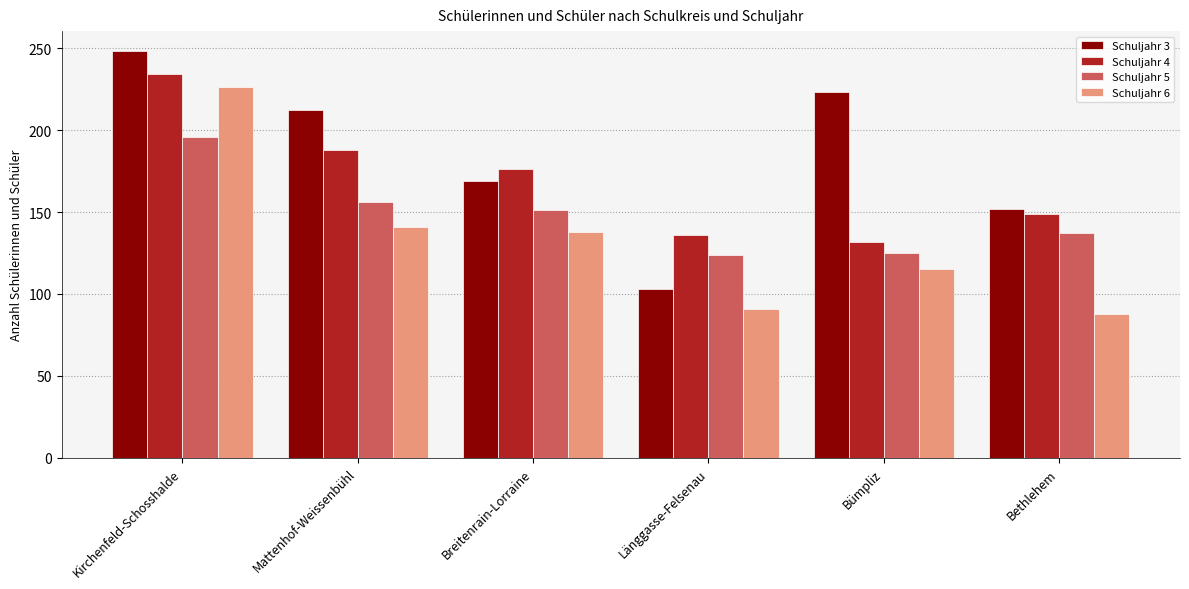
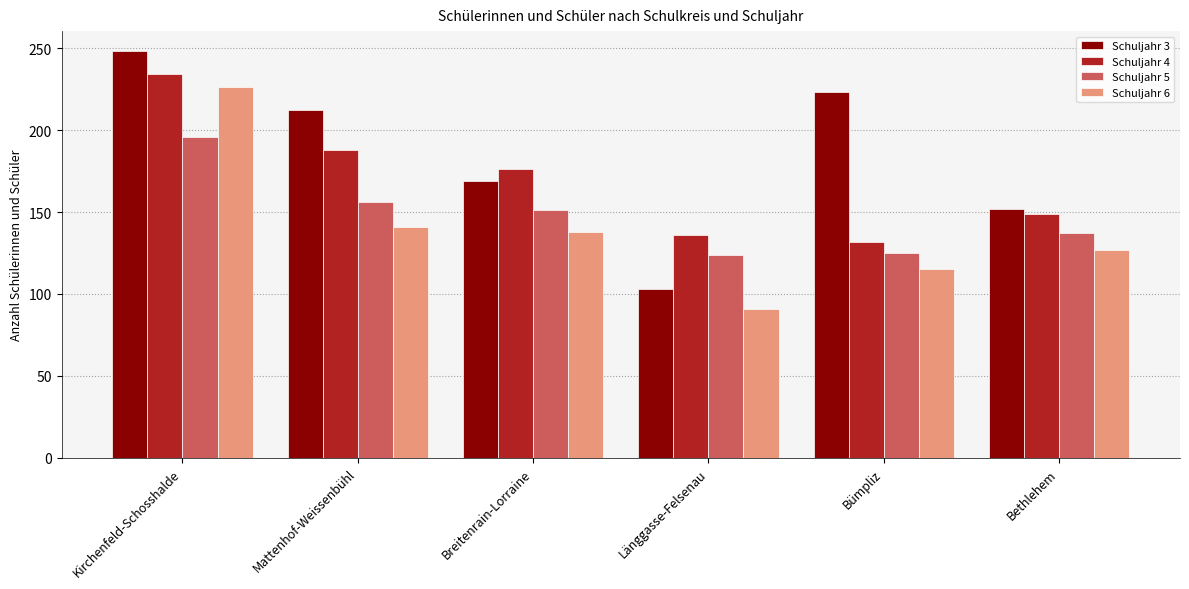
Schuljahr 6, Bethlehem: 88 -> 127
